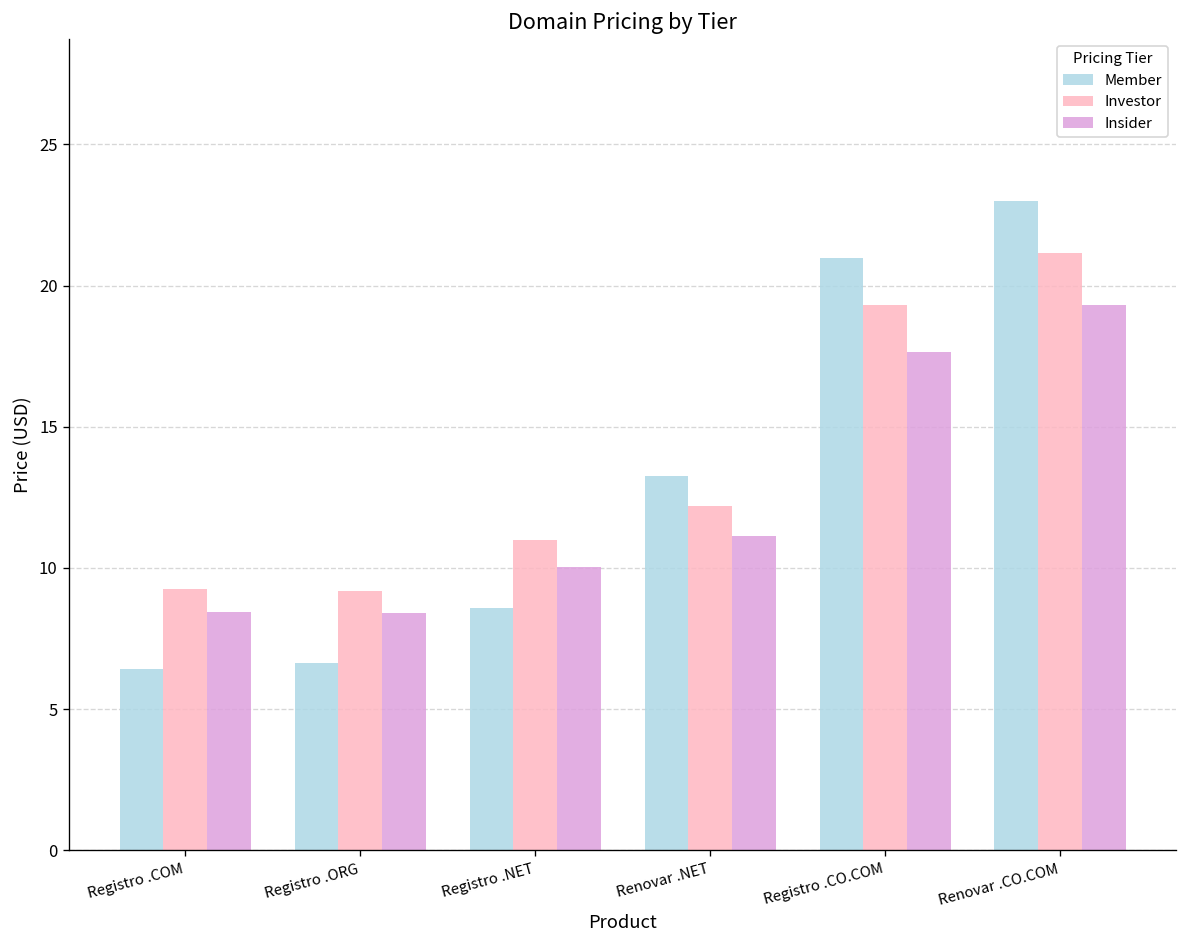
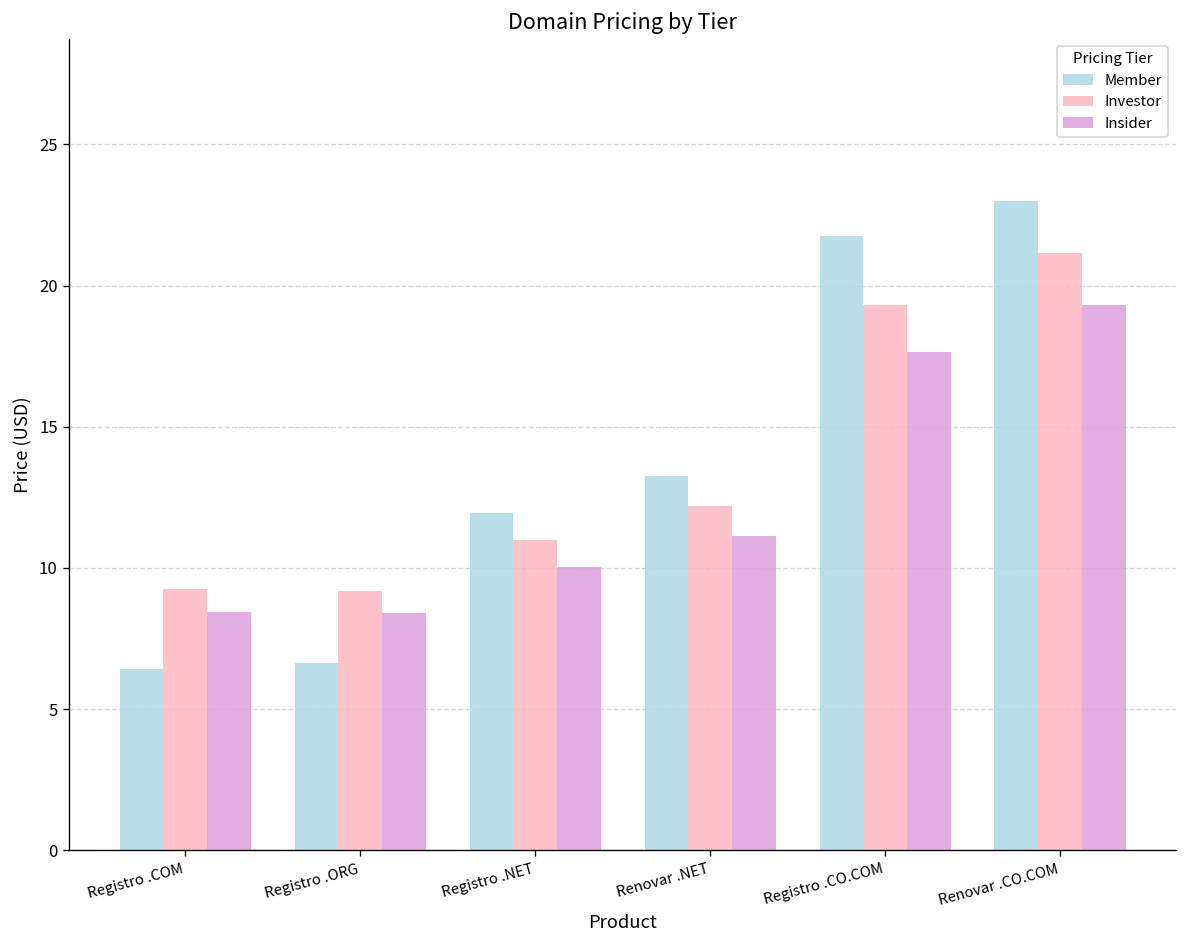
Member, Registro .NET: 8.6 -> 11.9
Member, Registro .CO.COM: 21.0 -> 21.8
